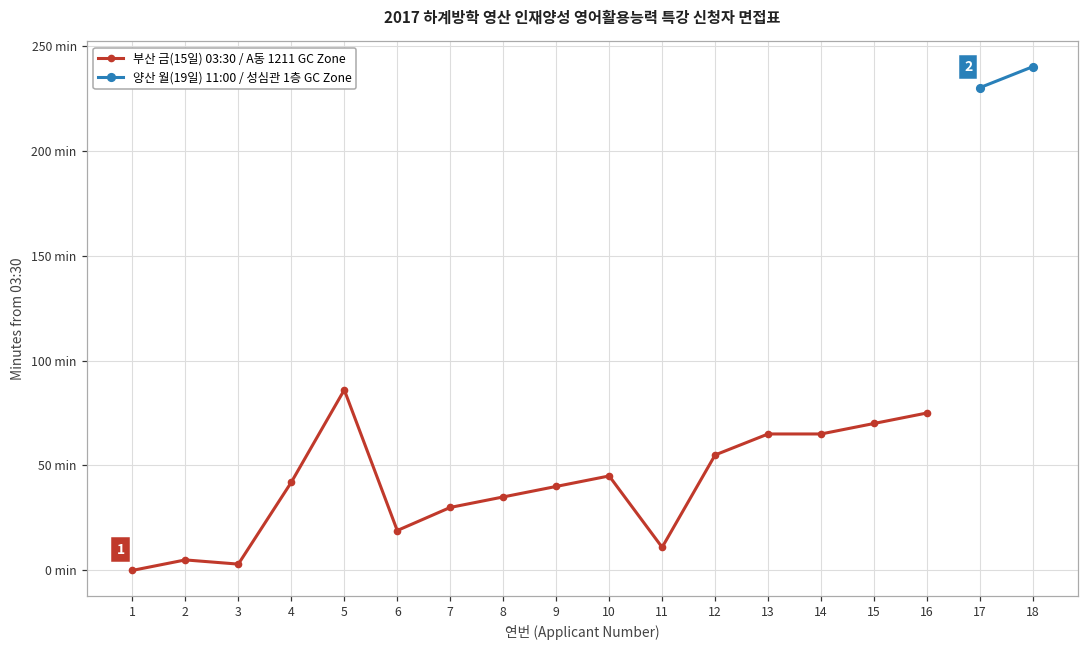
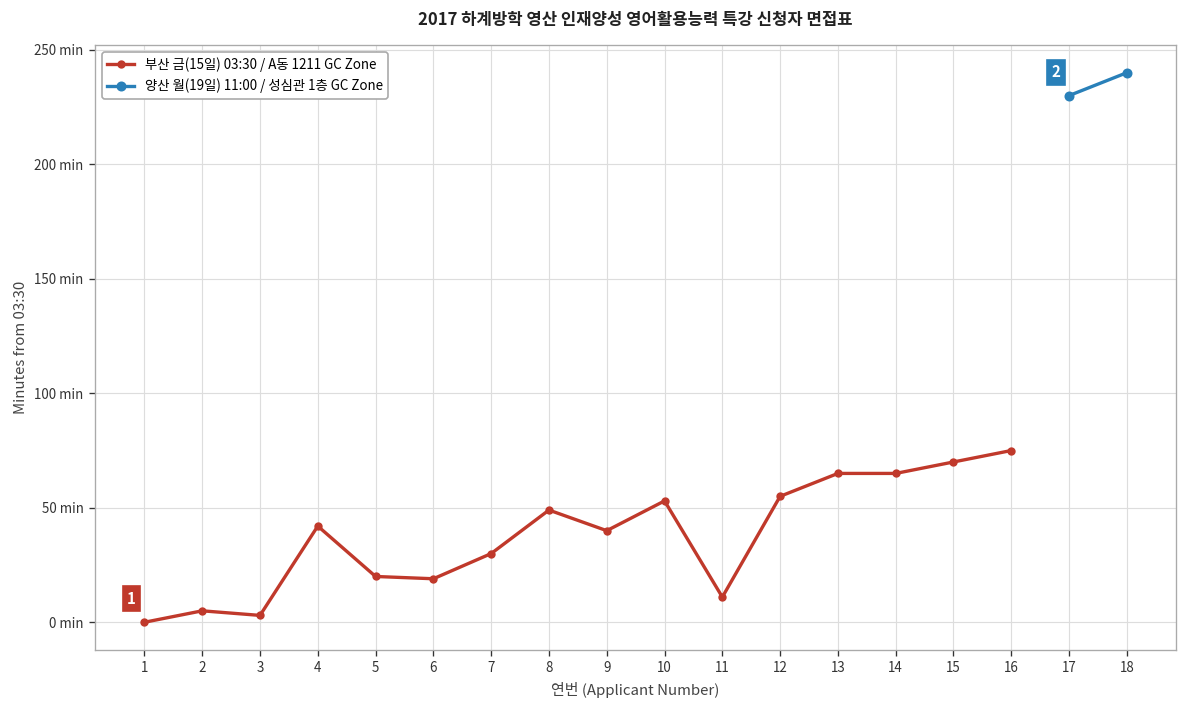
부산 금(15일) 03:30 / A동 1211 GC Zone, 5: 86 min -> 20 min
부산 금(15일) 03:30 / A동 1211 GC Zone, 8: 35 min -> 49 min
부산 금(15일) 03:30 / A동 1211 GC Zone, 10: 45 min -> 53 min
